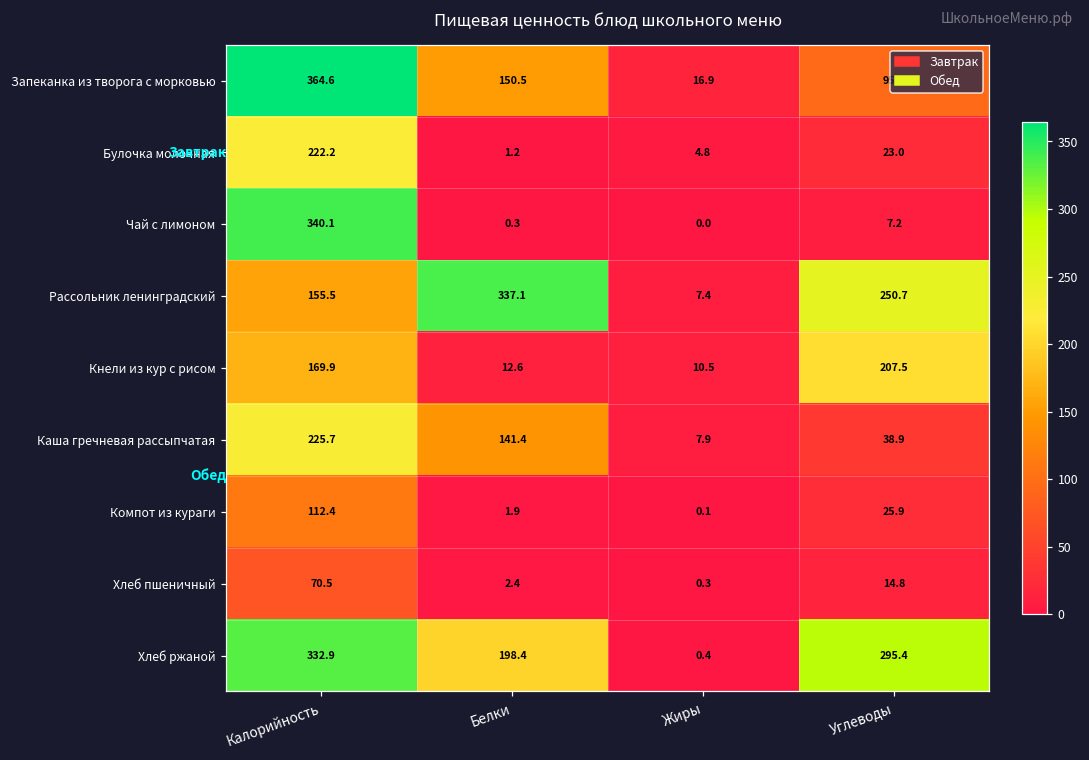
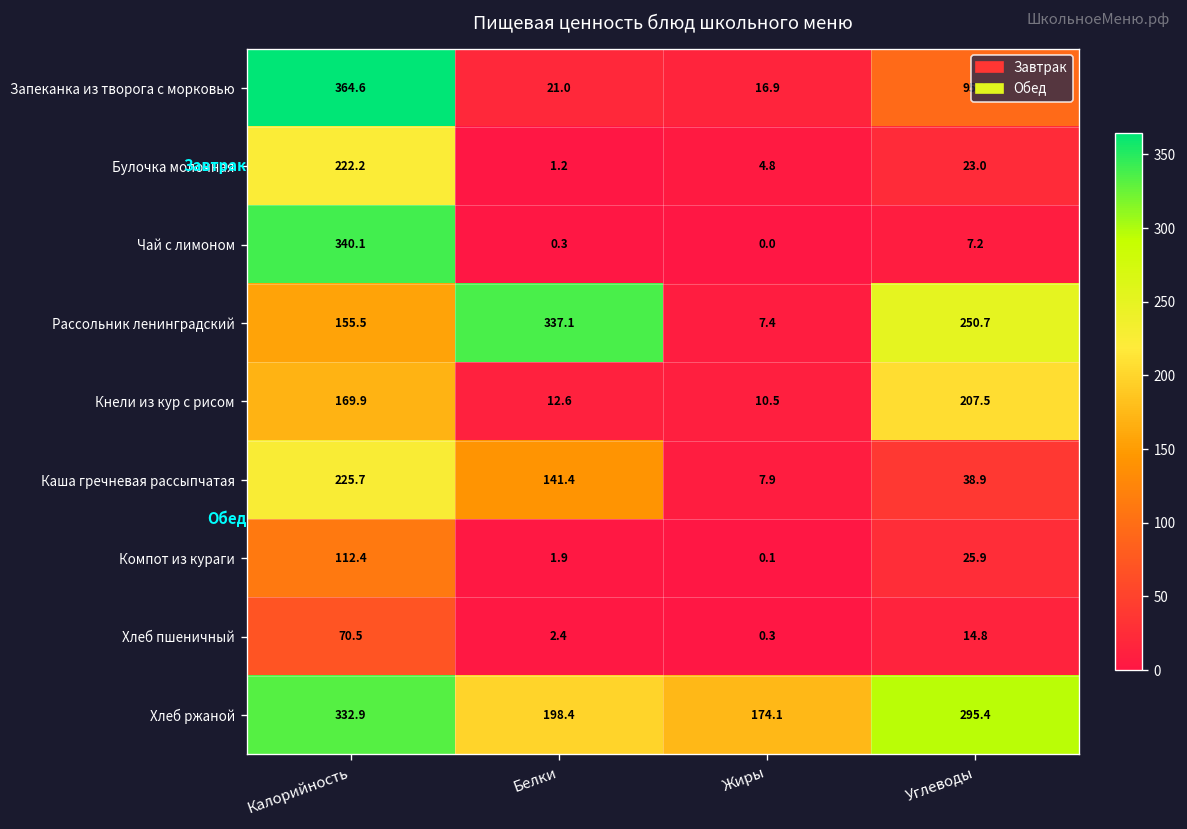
Запеканка из творога с морковью, Белки: 150.5 -> 21.0
Хлеб ржаной, Жиры: 0.4 -> 174.1
